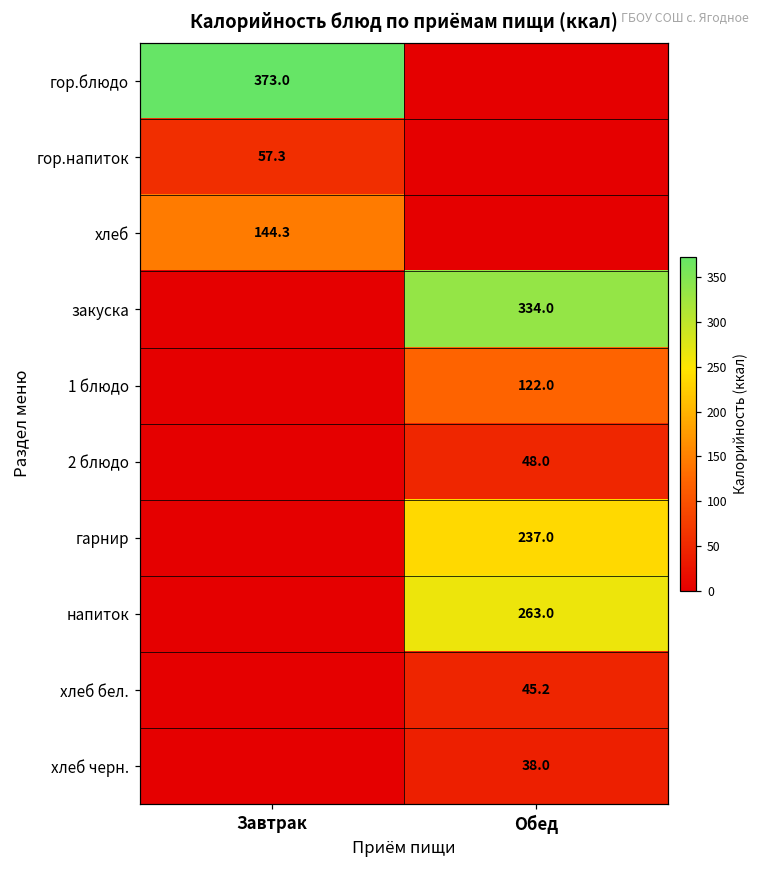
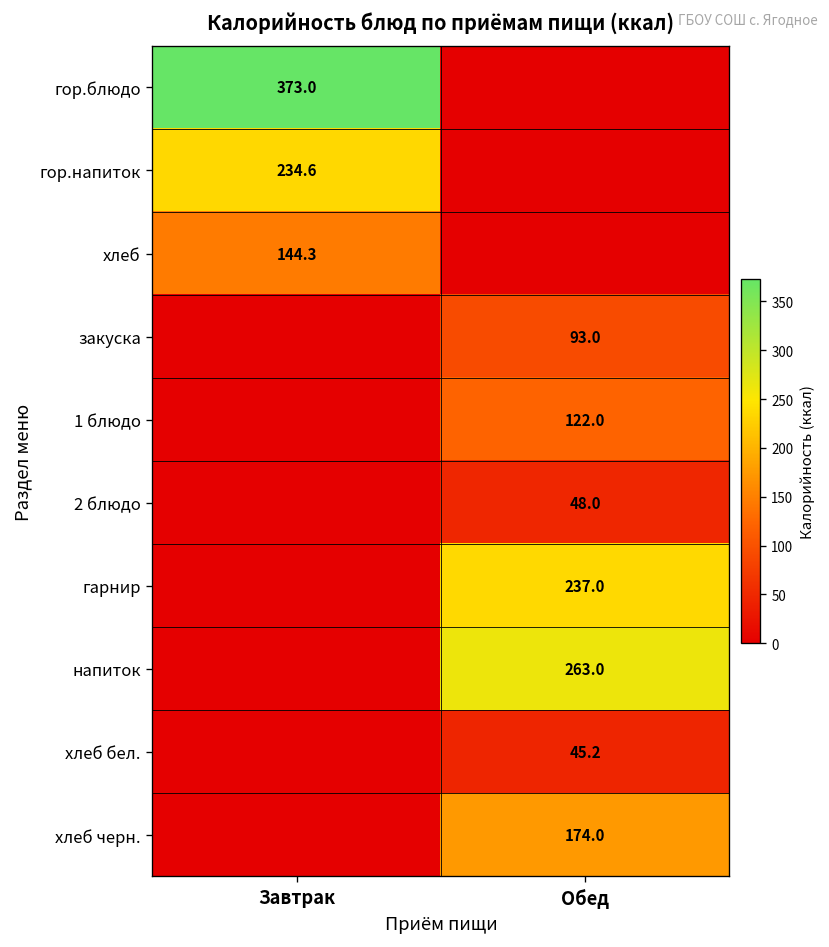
гор.напиток, Завтрак: 57.3 -> 234.6
закуска, Обед: 334.0 -> 93.0
хлеб черн., Обед: 38.0 -> 174.0
